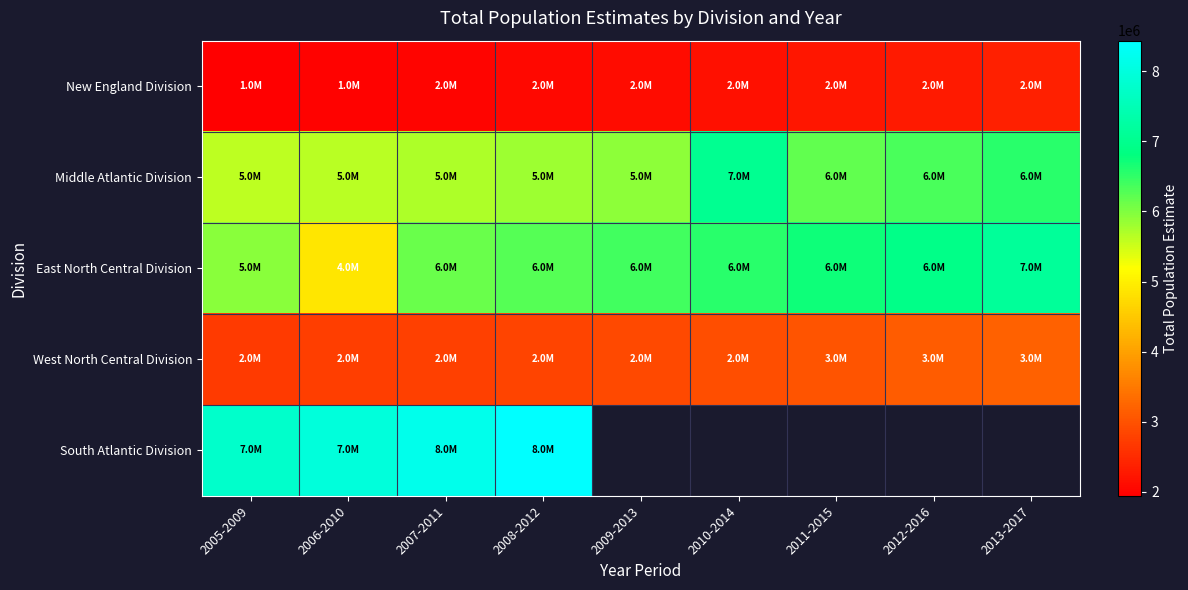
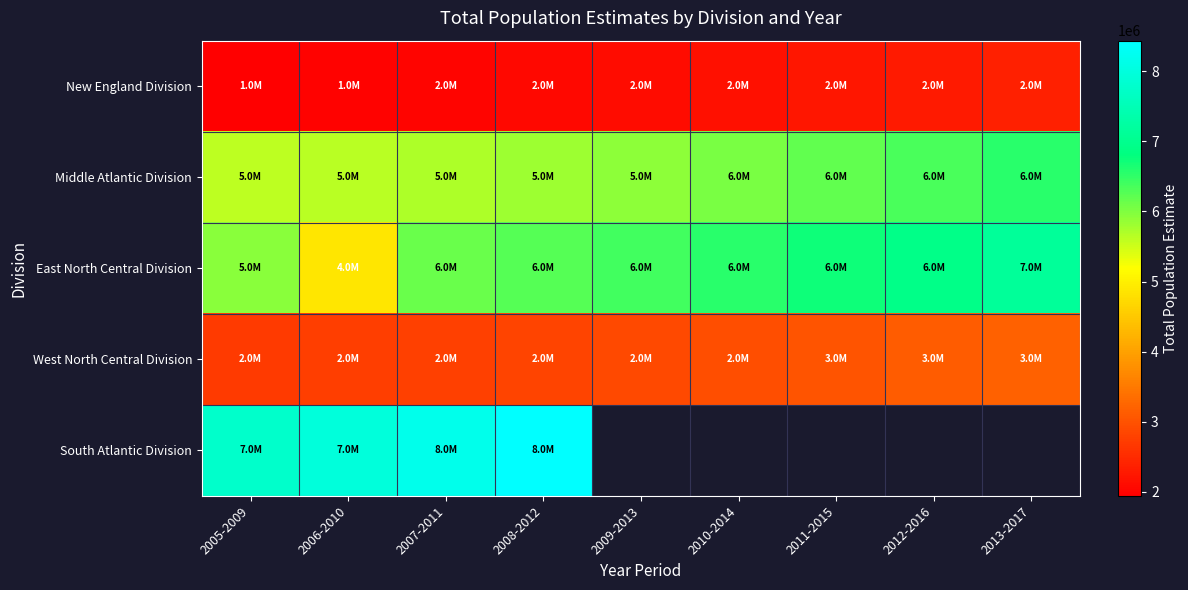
Middle Atlantic Division, 2010-2014: 7.0M -> 6.0M
